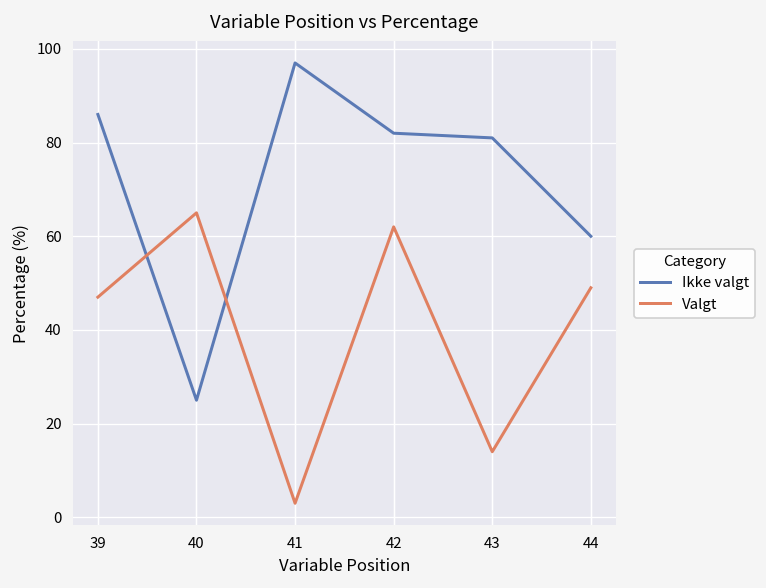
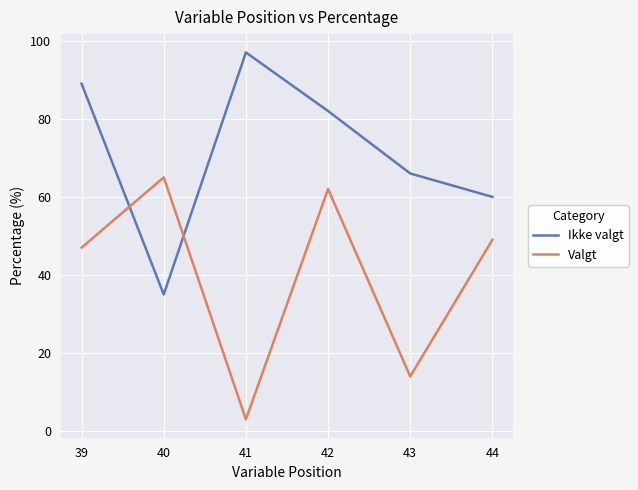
Ikke valgt, 39: 86 -> 89
Ikke valgt, 40: 25 -> 35
Ikke valgt, 43: 81 -> 66
